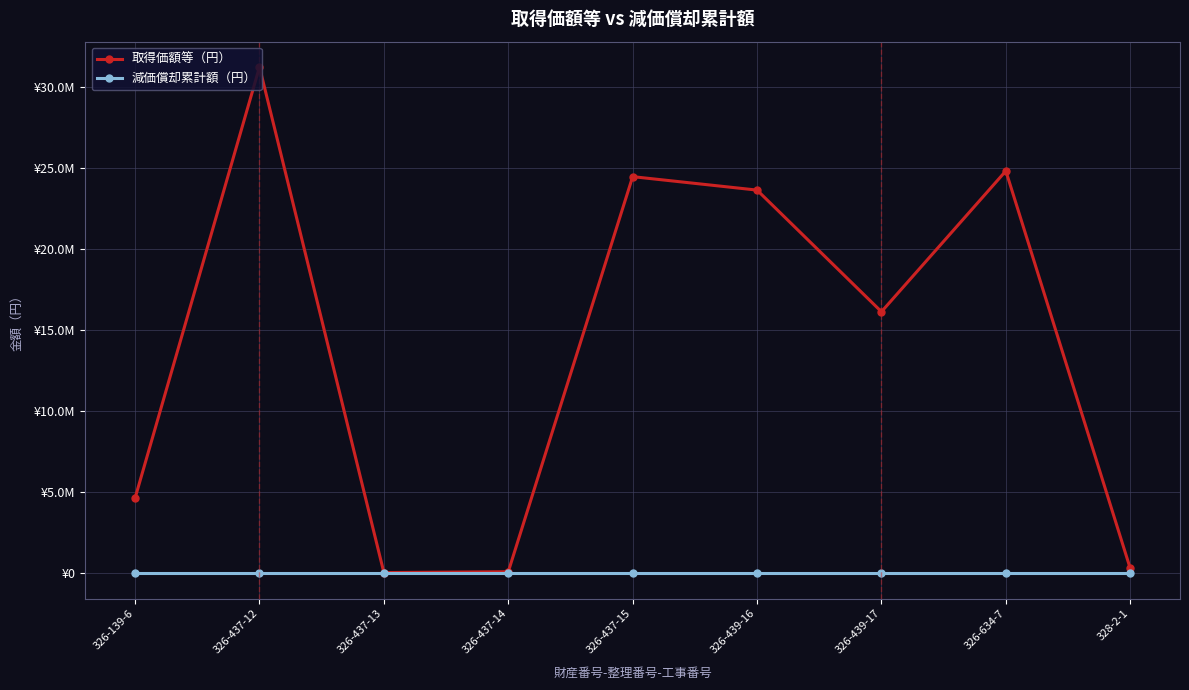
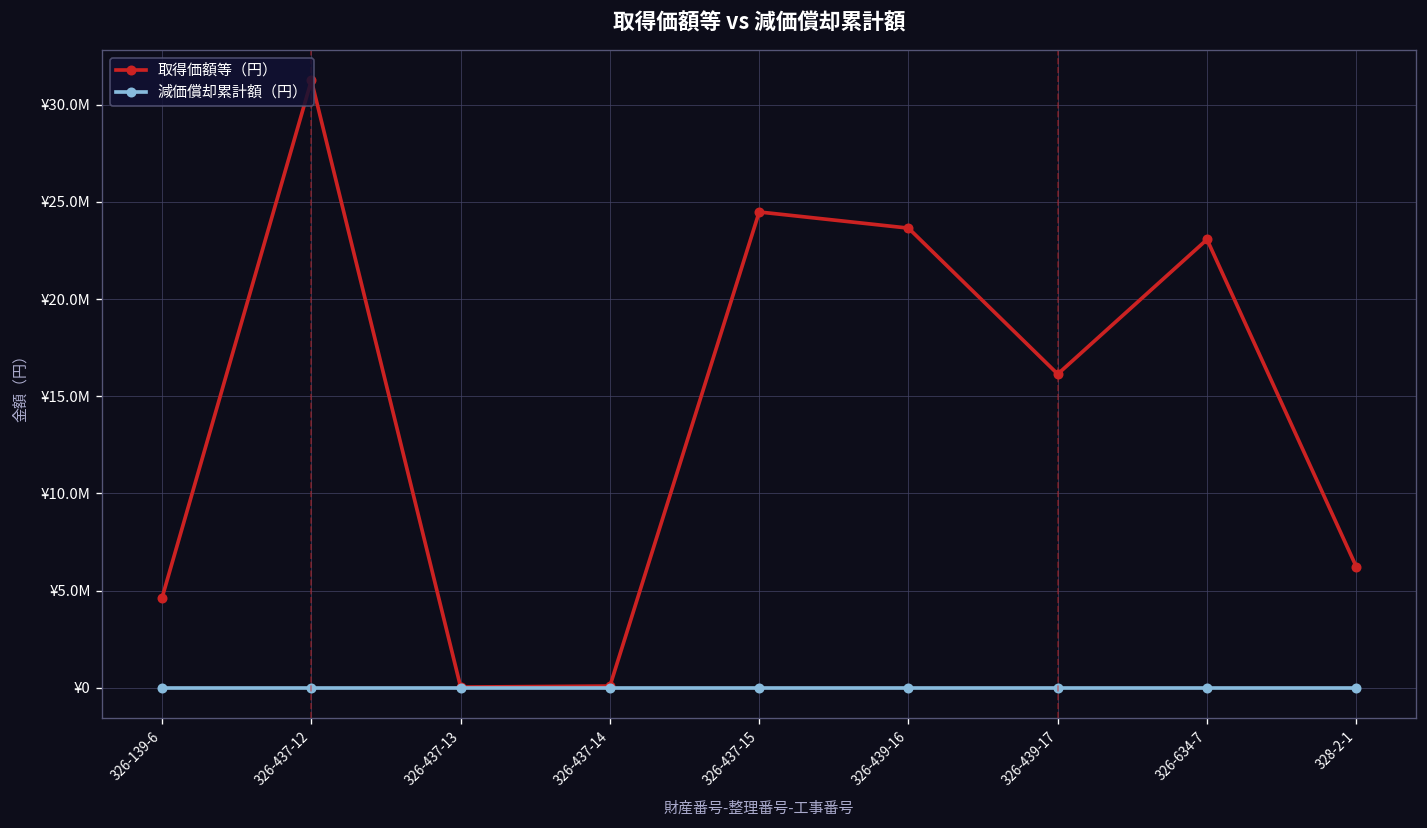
取得価額等（円）, 326-634-7: ¥24800000 -> ¥23100000
取得価額等（円）, 328-2-1: ¥300000 -> ¥6200000
